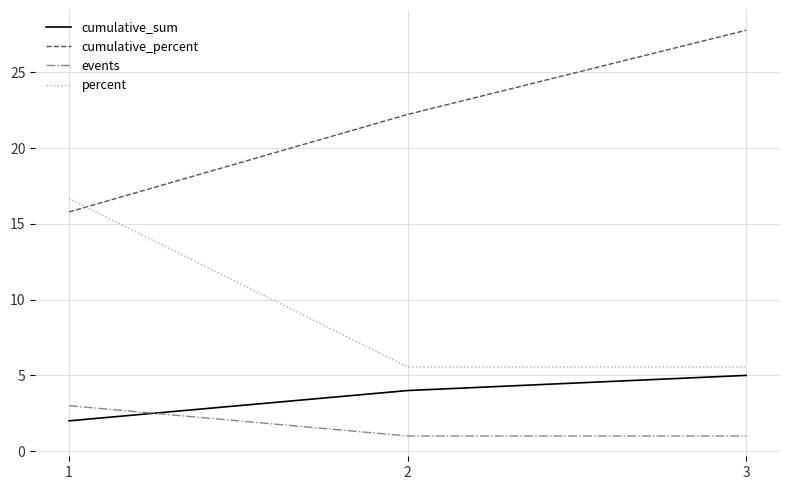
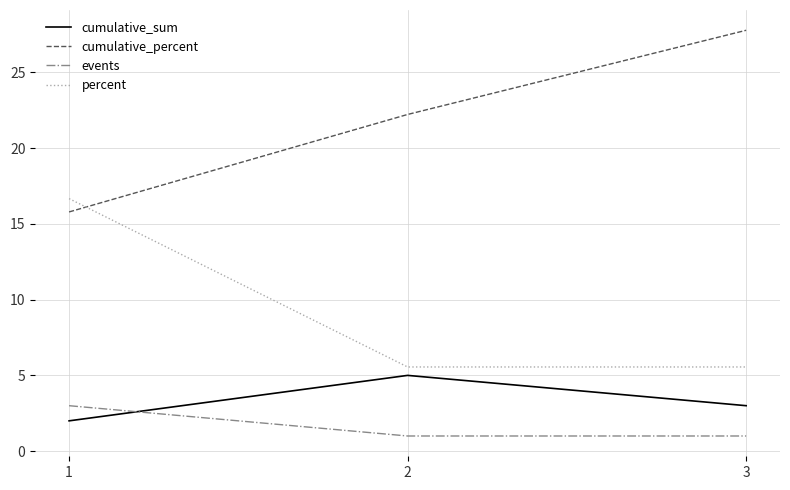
cumulative_sum, 2: 4 -> 5
cumulative_sum, 3: 5 -> 3
